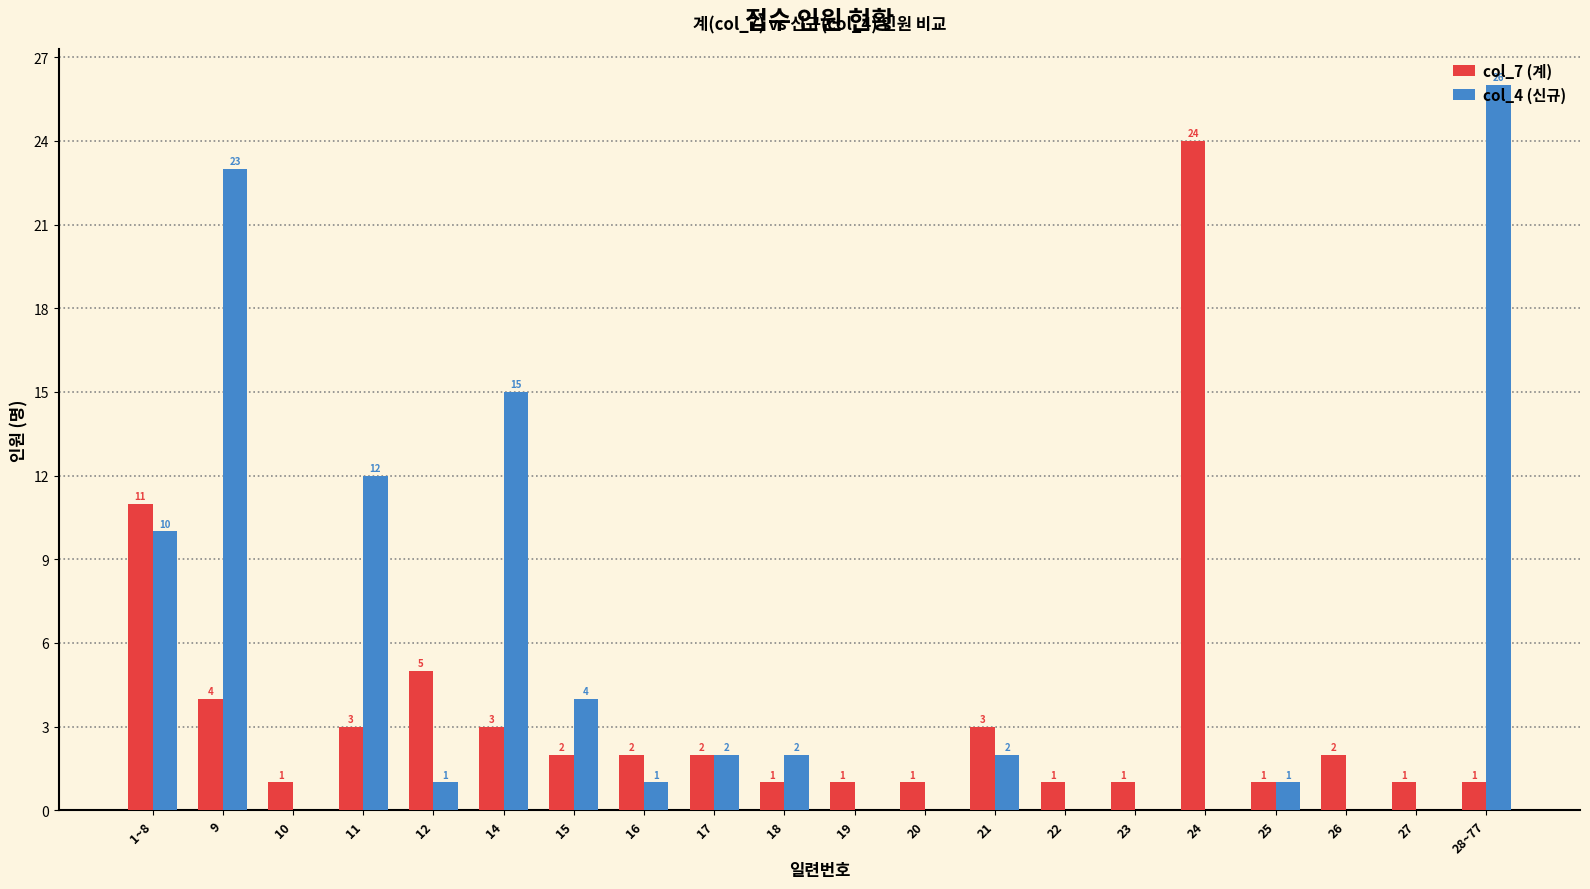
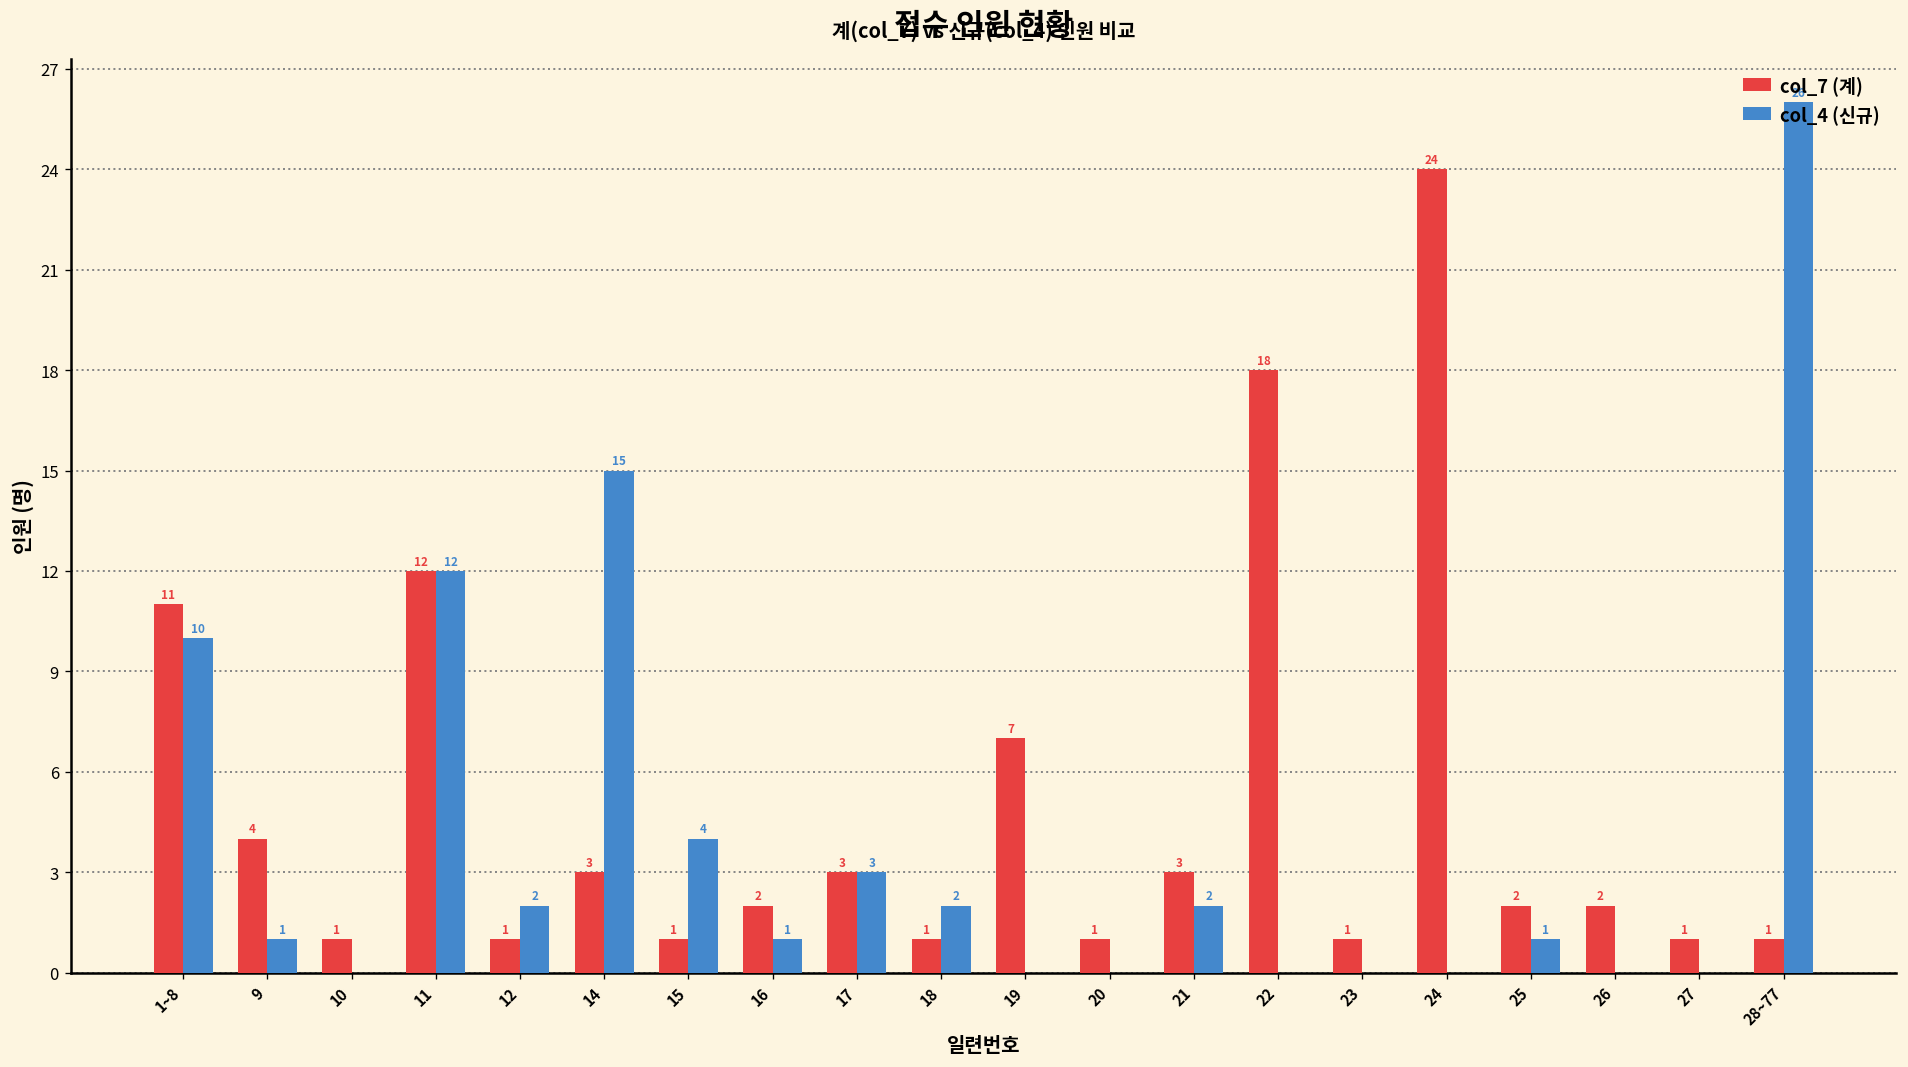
col_4 (신규), 9: 23 -> 1
col_7 (계), 11: 3 -> 12
col_7 (계), 12: 5 -> 1
col_4 (신규), 12: 1 -> 2
col_7 (계), 15: 2 -> 1
col_7 (계), 17: 2 -> 3
col_4 (신규), 17: 2 -> 3
col_7 (계), 19: 1 -> 7
col_7 (계), 22: 1 -> 18
col_7 (계), 25: 1 -> 2
